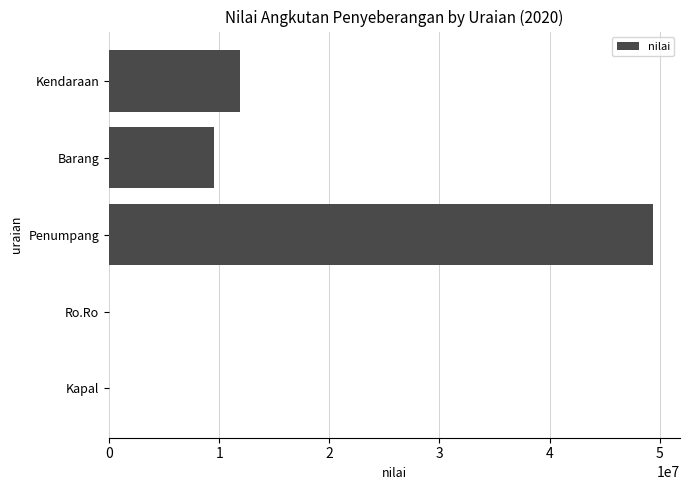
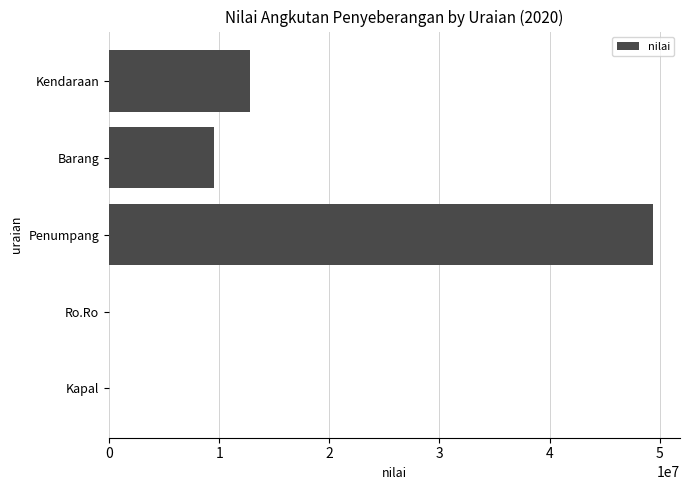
Kendaraan: 11900000 -> 12800000
